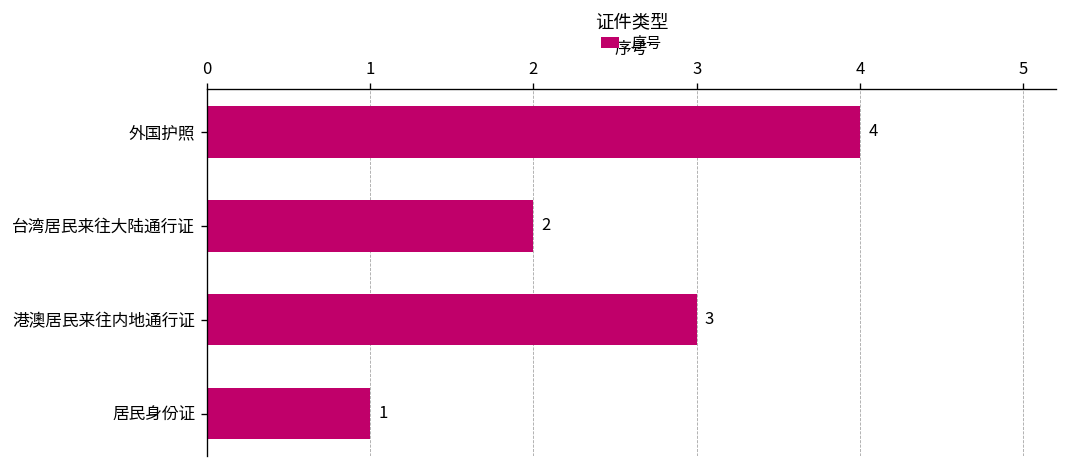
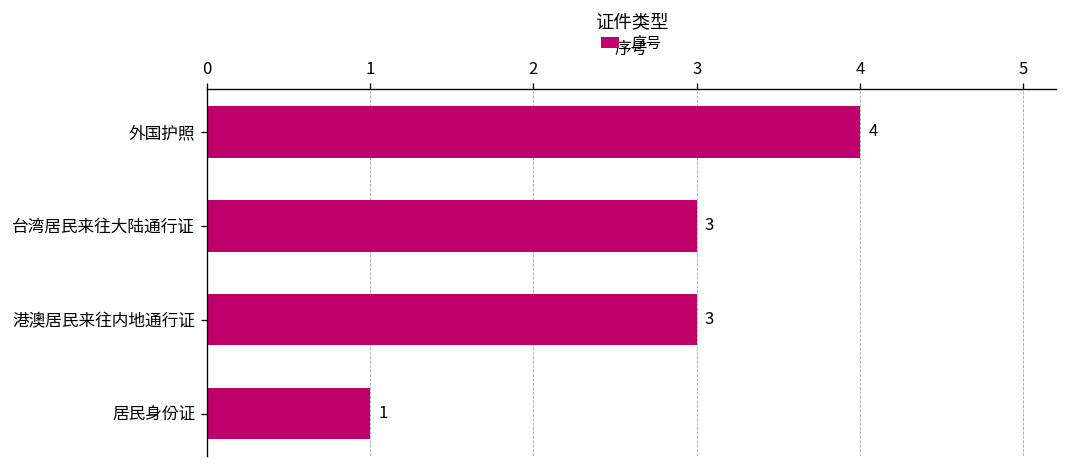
台湾居民来往大陆通行证: 2 -> 3
